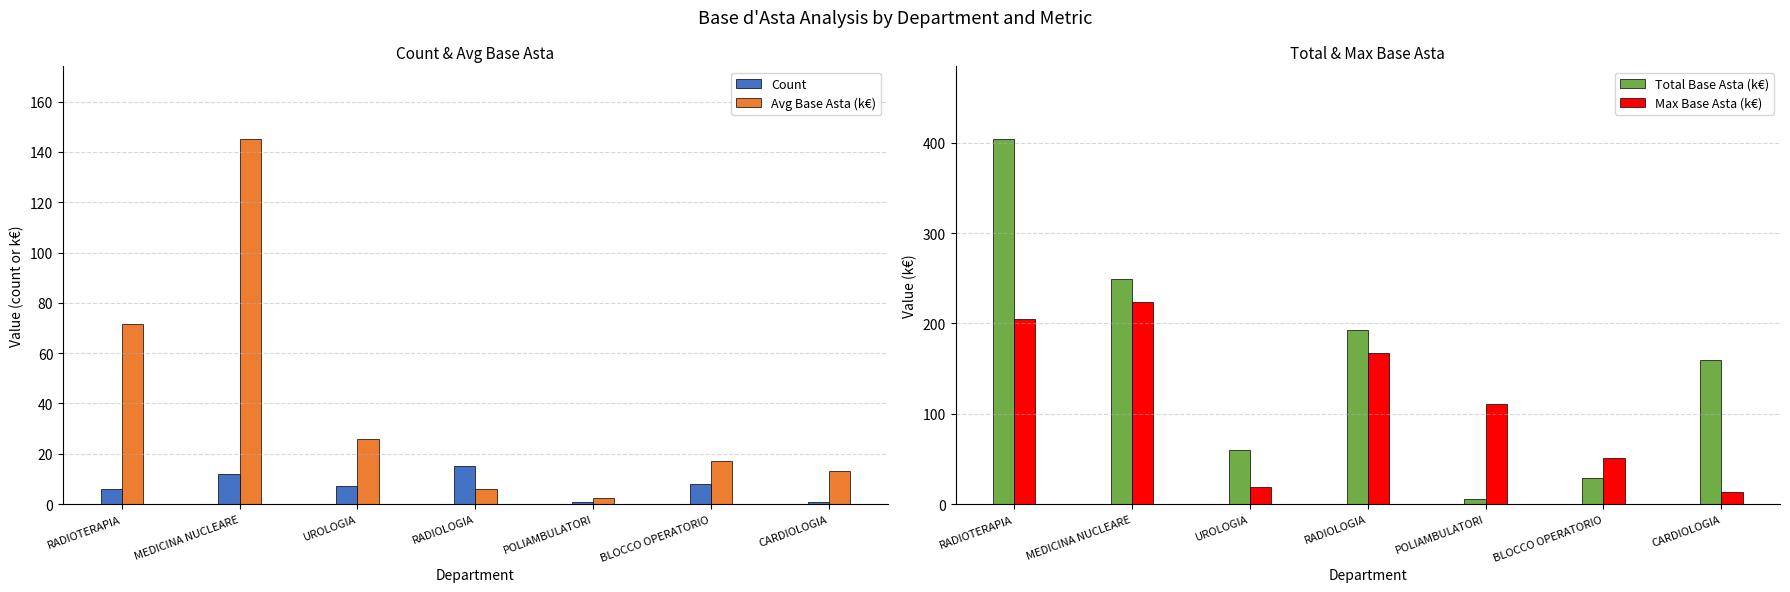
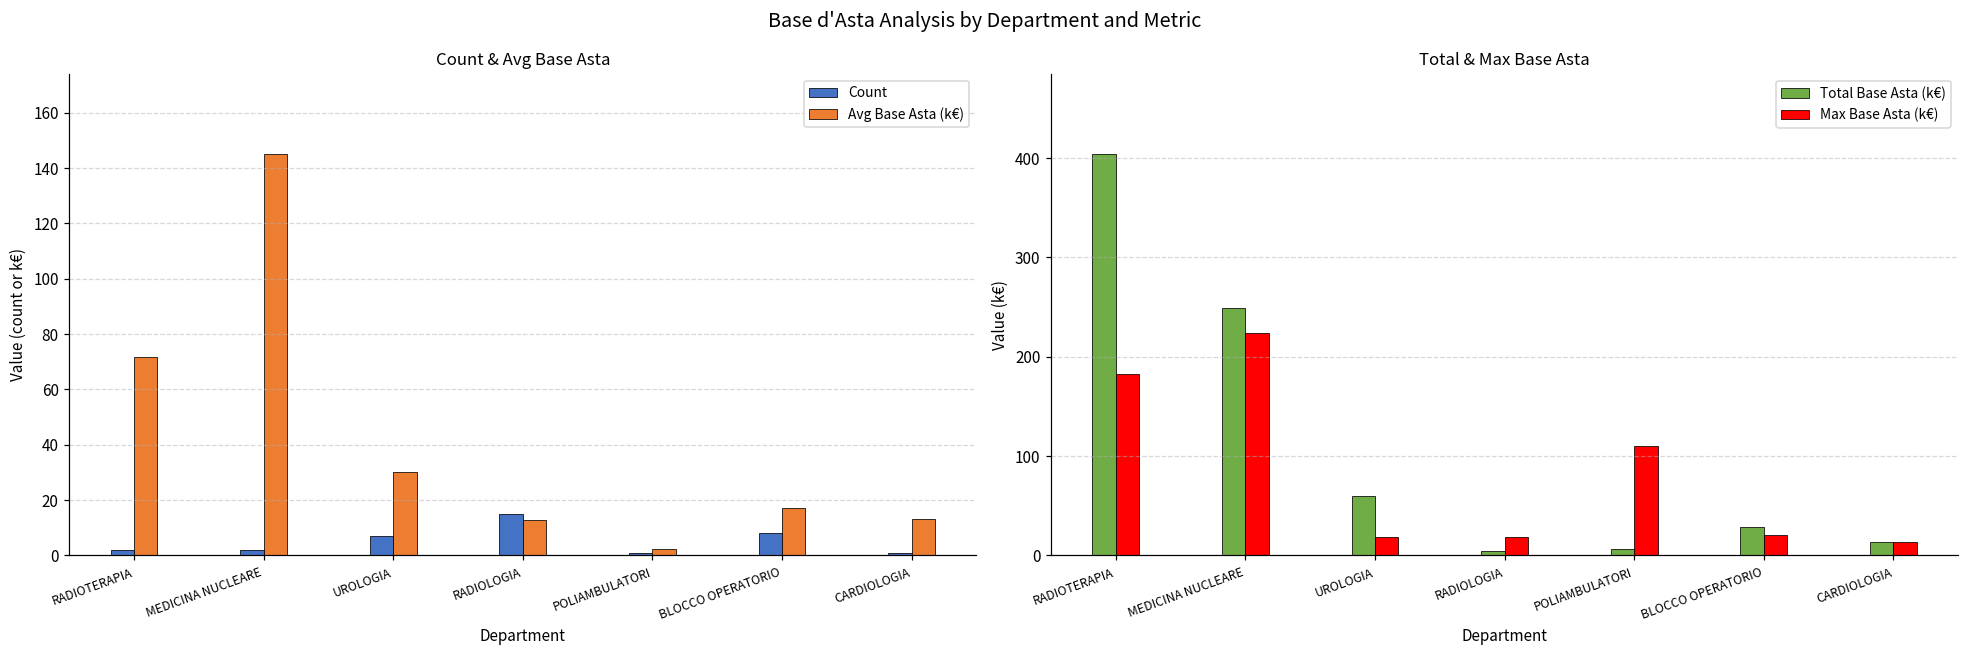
Count & Avg Base Asta, Count, RADIOTERAPIA: 6 -> 2
Count & Avg Base Asta, Count, MEDICINA NUCLEARE: 12 -> 2
Count & Avg Base Asta, Avg Base Asta (k€), UROLOGIA: 26 -> 30
Count & Avg Base Asta, Avg Base Asta (k€), RADIOLOGIA: 6 -> 13
Total & Max Base Asta, Max Base Asta (k€), RADIOTERAPIA: 210 -> 180
Total & Max Base Asta, Total Base Asta (k€), RADIOLOGIA: 190 -> 0
Total & Max Base Asta, Max Base Asta (k€), RADIOLOGIA: 170 -> 20
Total & Max Base Asta, Max Base Asta (k€), BLOCCO OPERATORIO: 50 -> 20
Total & Max Base Asta, Total Base Asta (k€), CARDIOLOGIA: 160 -> 10
